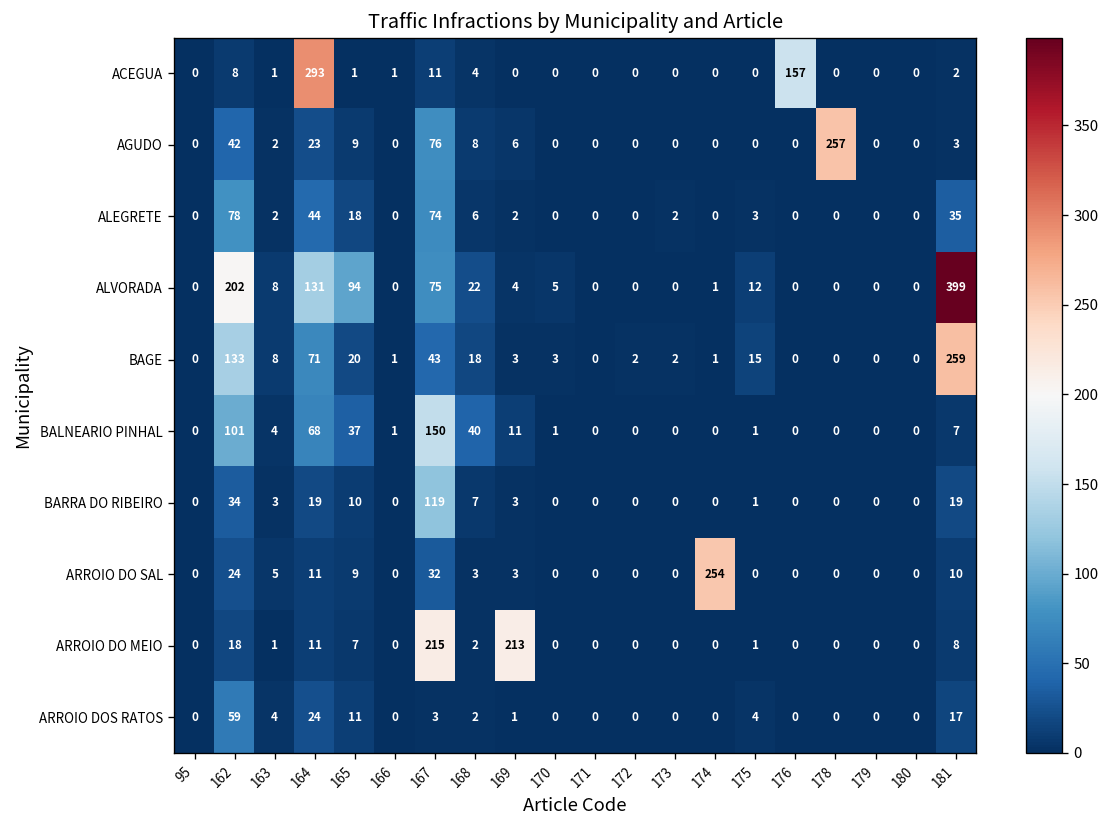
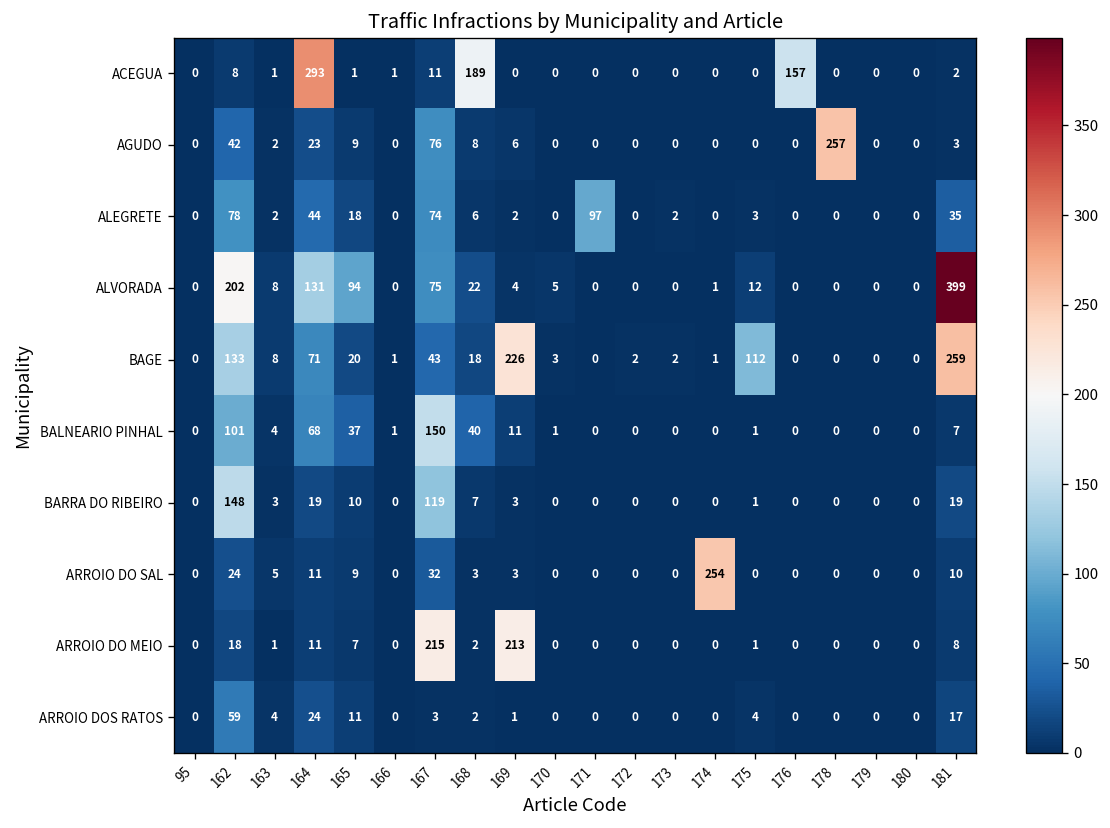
ACEGUA, 168: 4 -> 189
ALEGRETE, 171: 0 -> 97
BAGE, 169: 3 -> 226
BAGE, 175: 15 -> 112
BARRA DO RIBEIRO, 162: 34 -> 148
